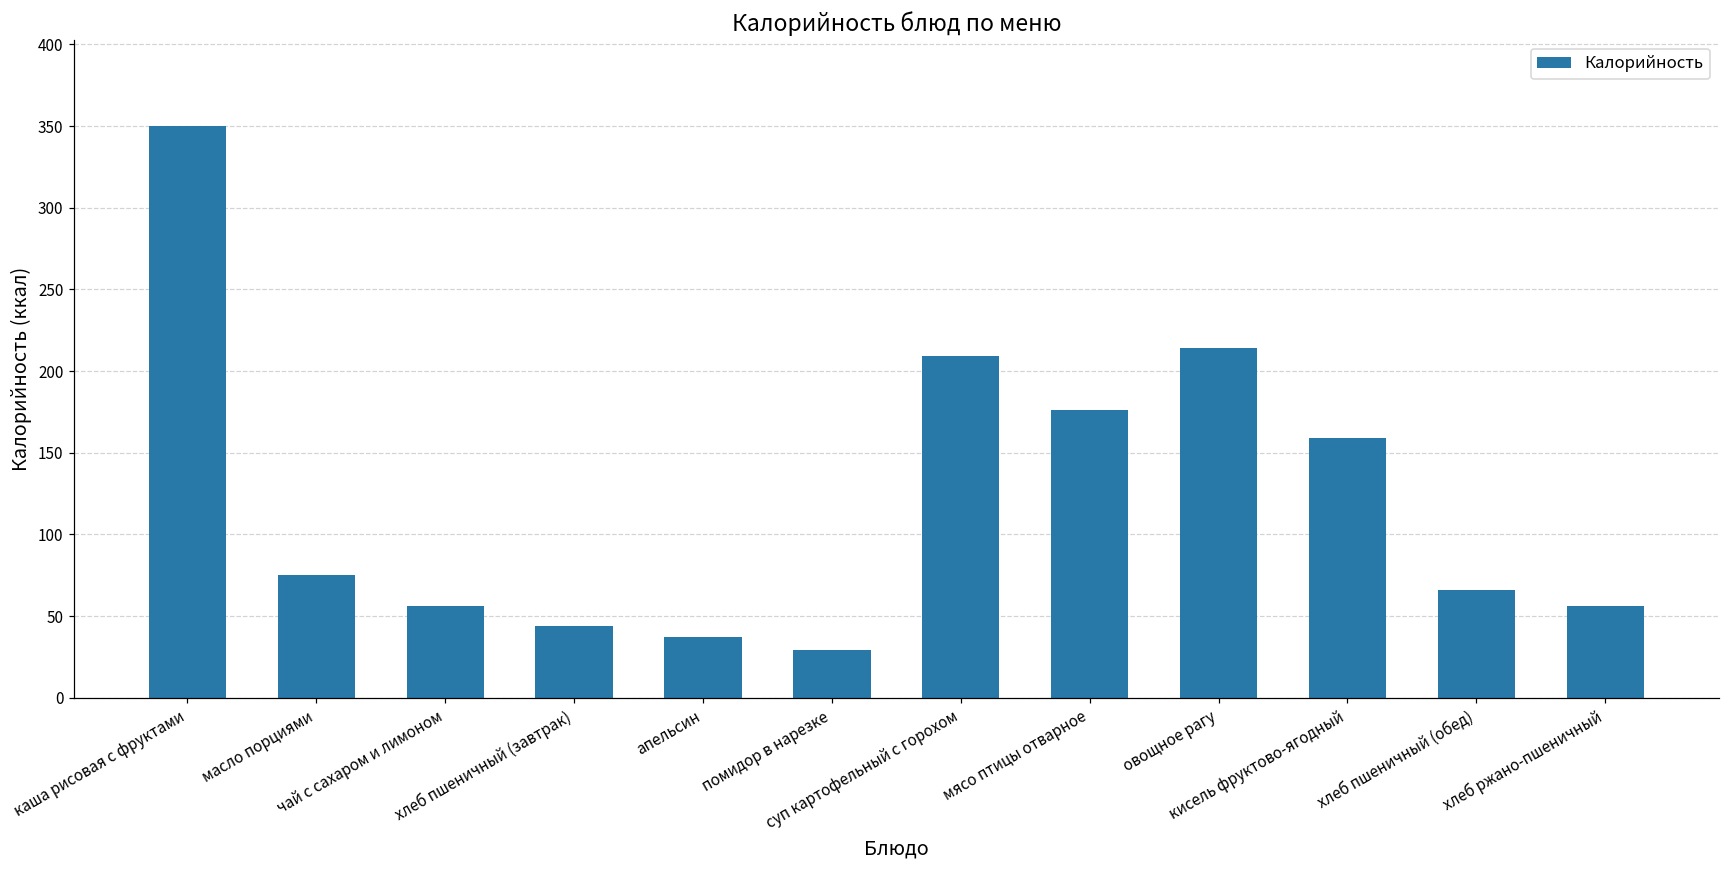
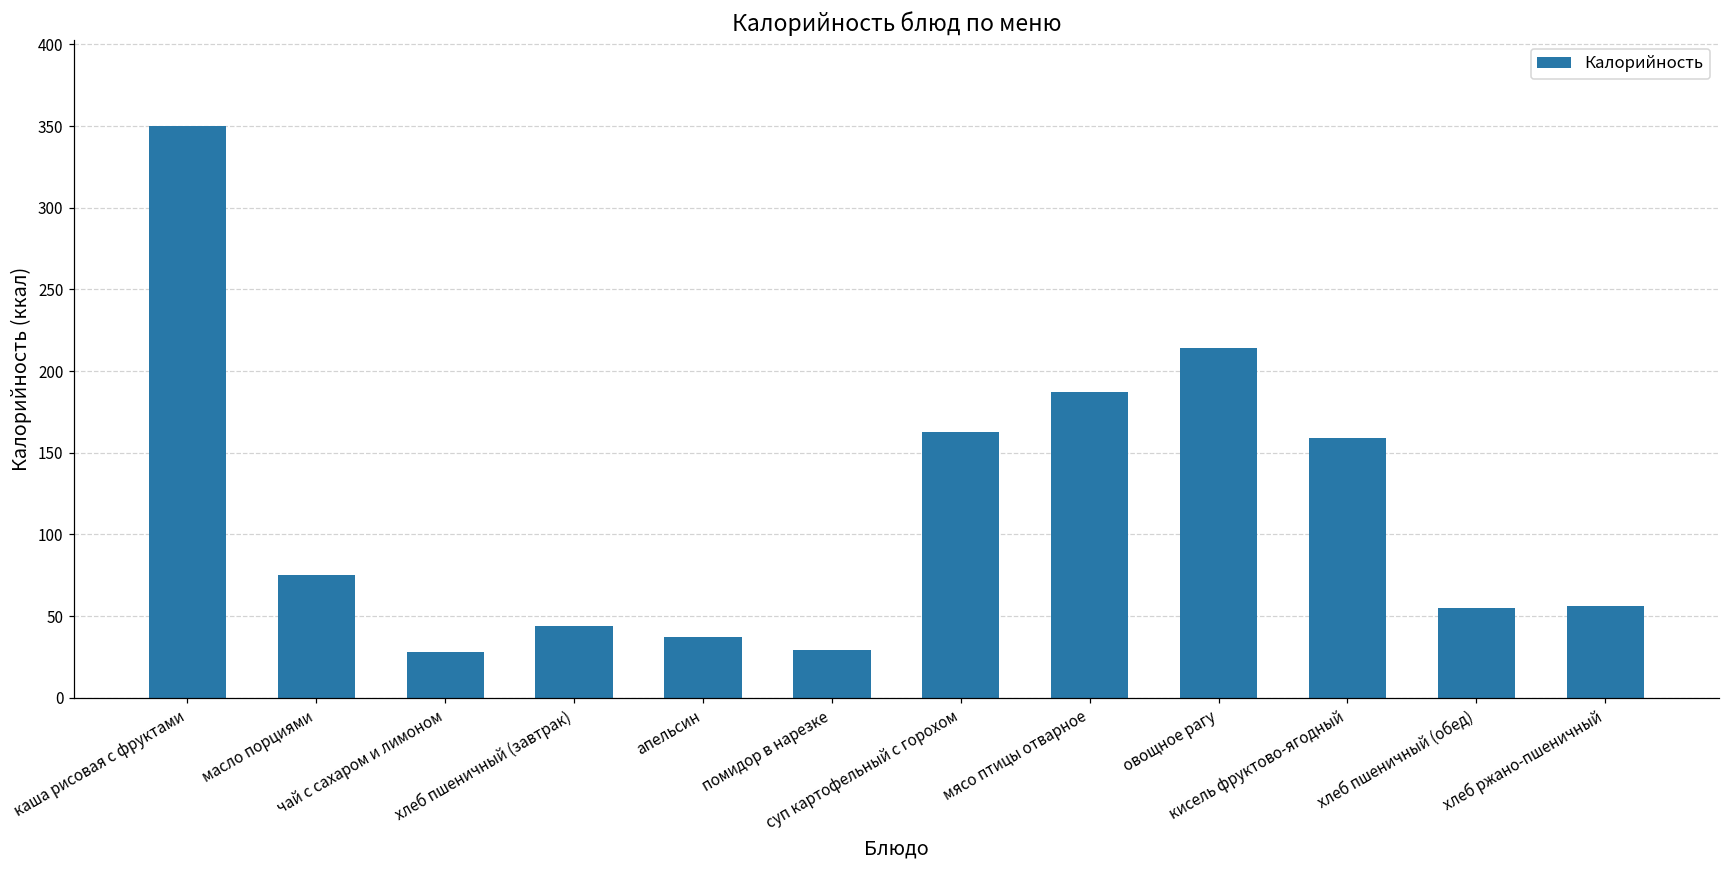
чай с сахаром и лимоном: 56 -> 28
суп картофельный с горохом: 209 -> 163
мясо птицы отварное: 176 -> 187
хлеб пшеничный (обед): 66 -> 55
